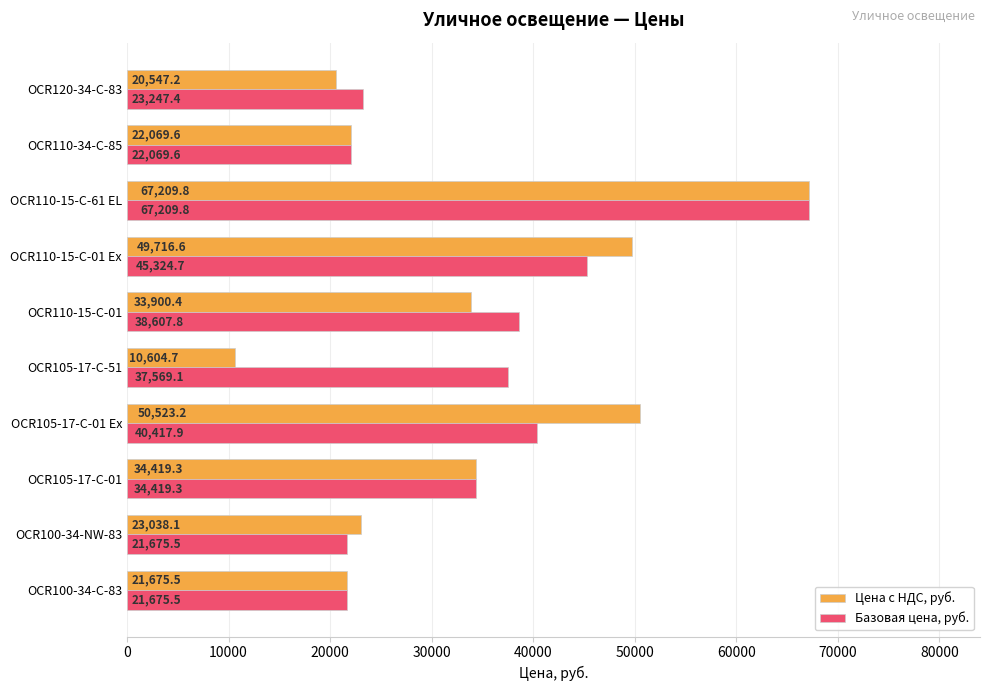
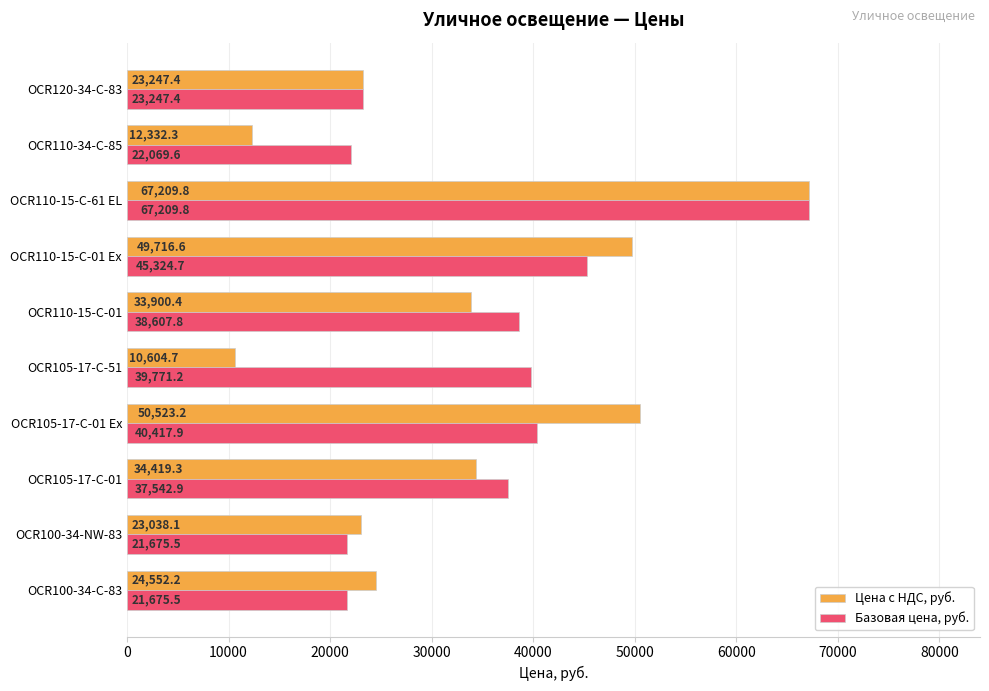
Цена с НДС, руб., OCR120-34-C-83: 20,547.2 -> 23,247.4
Цена с НДС, руб., OCR110-34-C-85: 22,069.6 -> 12,332.3
Базовая цена, руб., OCR105-17-C-51: 37,569.1 -> 39,771.2
Базовая цена, руб., OCR105-17-C-01: 34,419.3 -> 37,542.9
Цена с НДС, руб., OCR100-34-C-83: 21,675.5 -> 24,552.2
